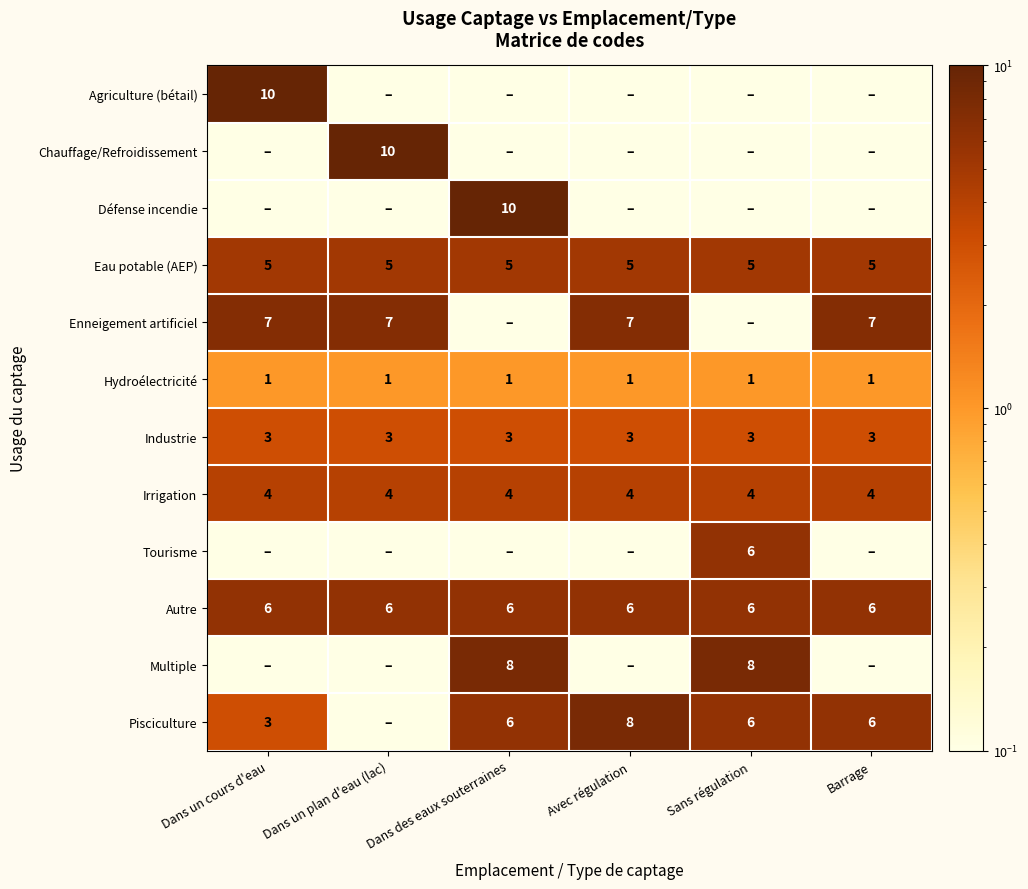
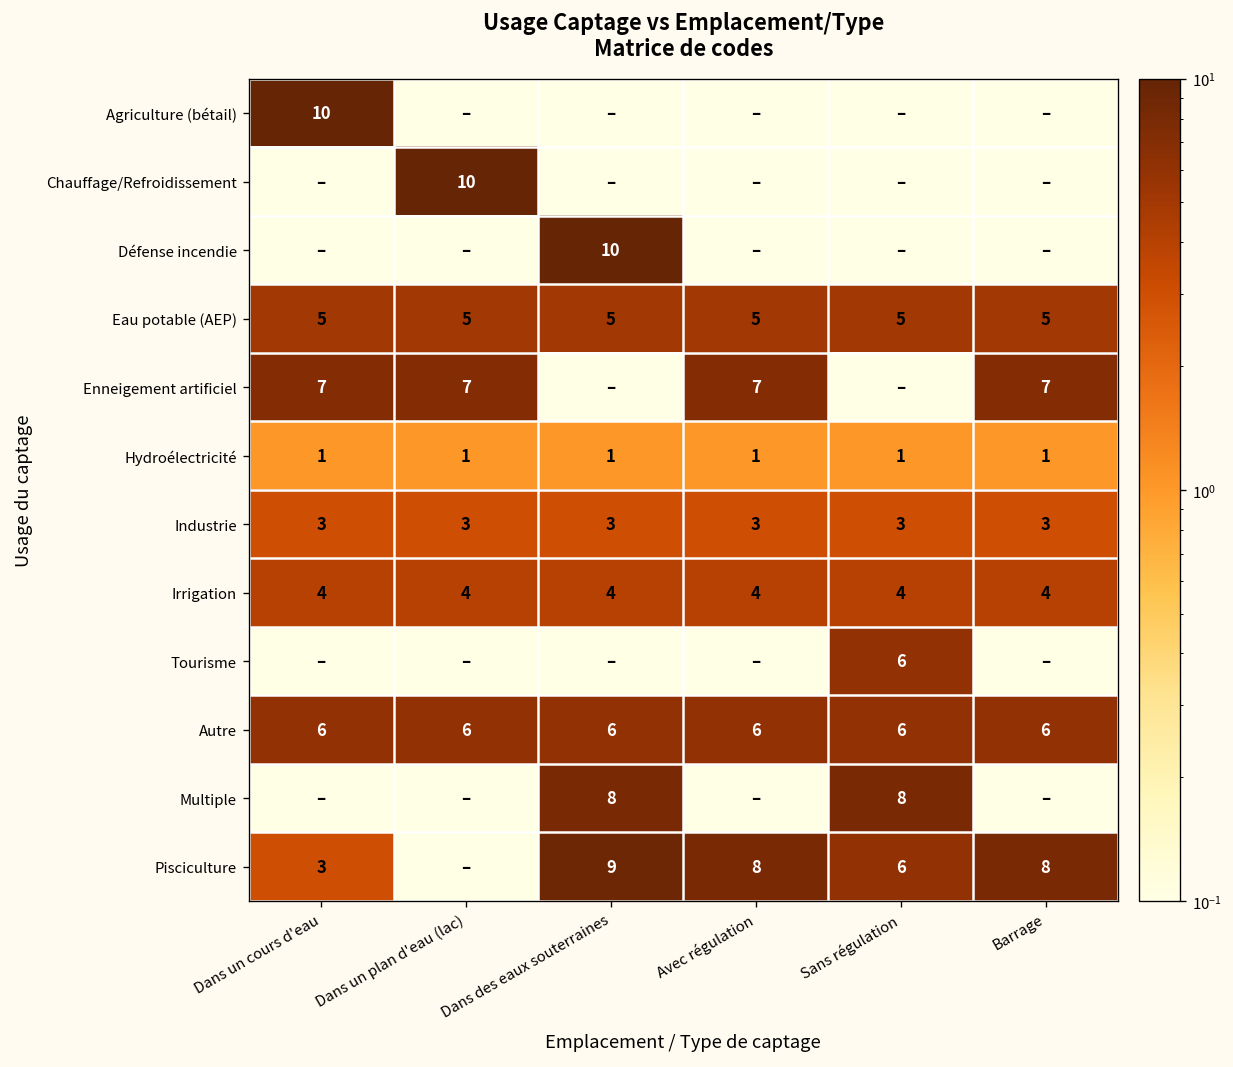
Pisciculture, Dans des eaux souterraines: 6 -> 9
Pisciculture, Barrage: 6 -> 8
